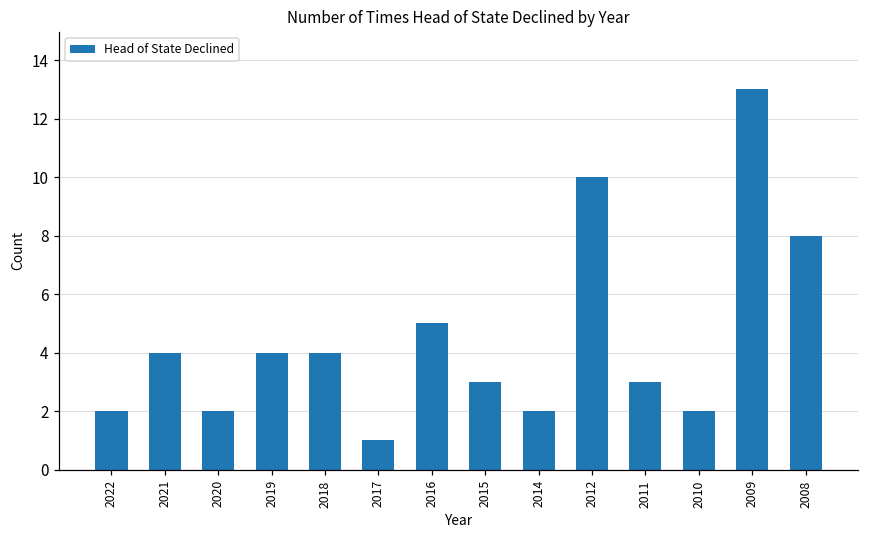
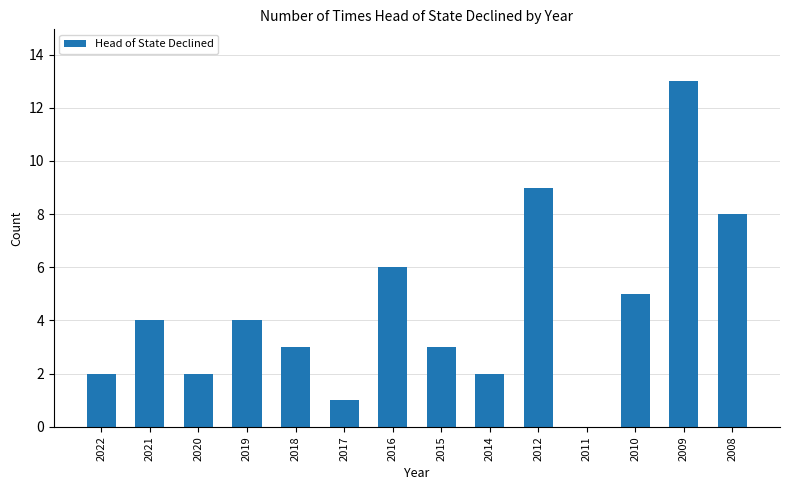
2018: 4 -> 3
2016: 5 -> 6
2012: 10 -> 9
2011: 3 -> 0
2010: 2 -> 5
